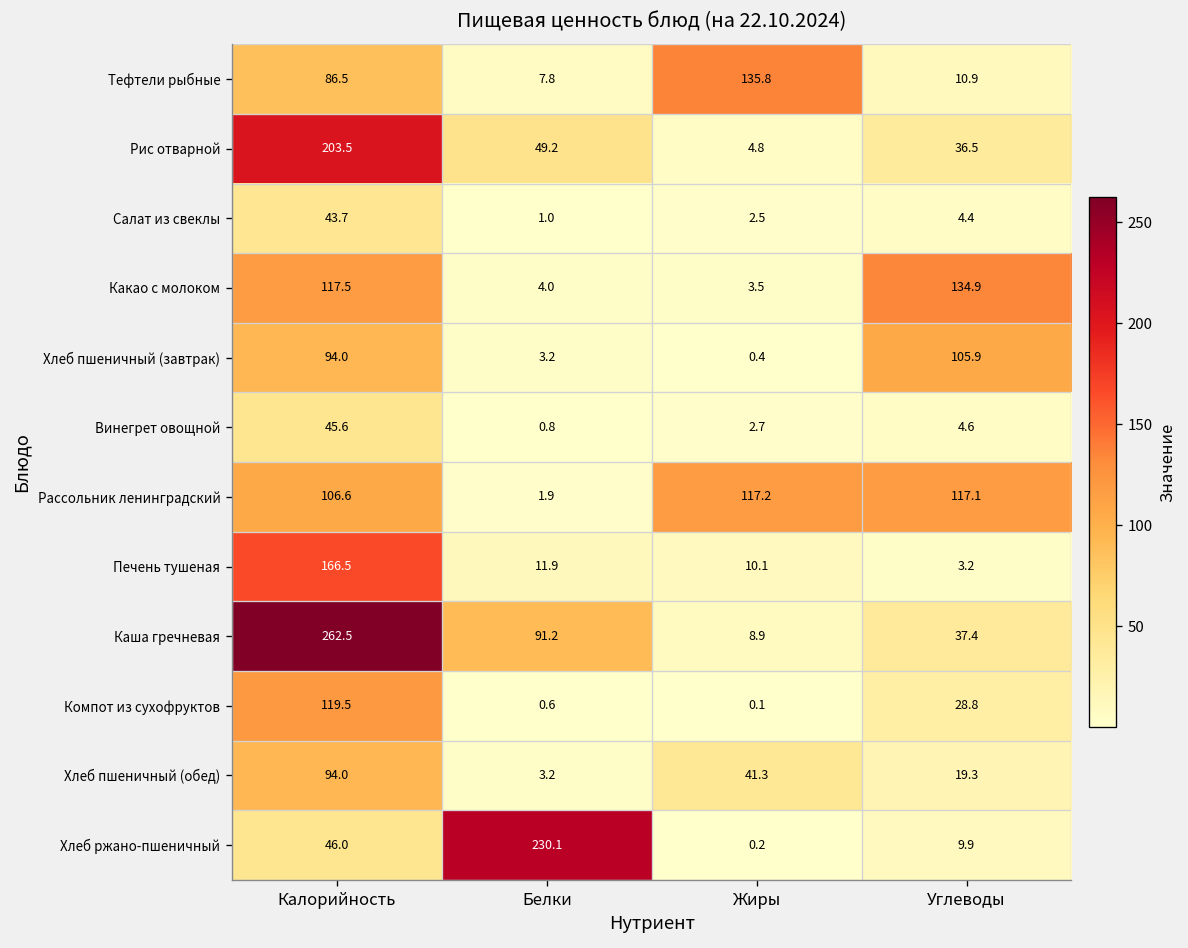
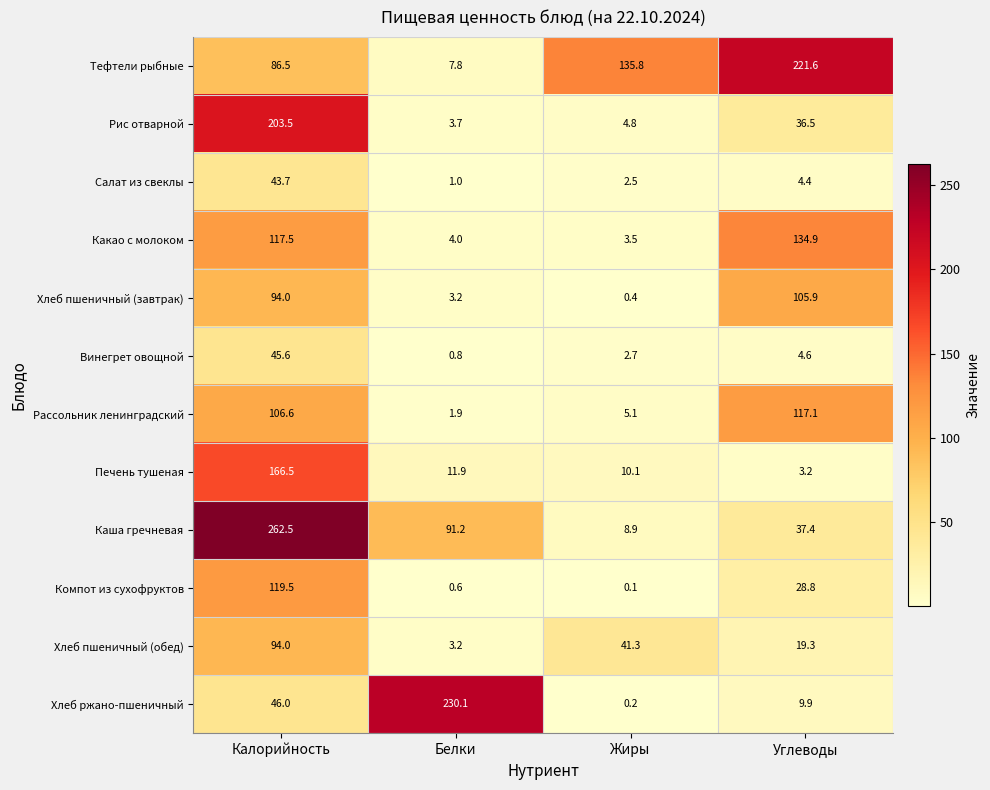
Тефтели рыбные, Углеводы: 10.9 -> 221.6
Рис отварной, Белки: 49.2 -> 3.7
Рассольник ленинградский, Жиры: 117.2 -> 5.1
